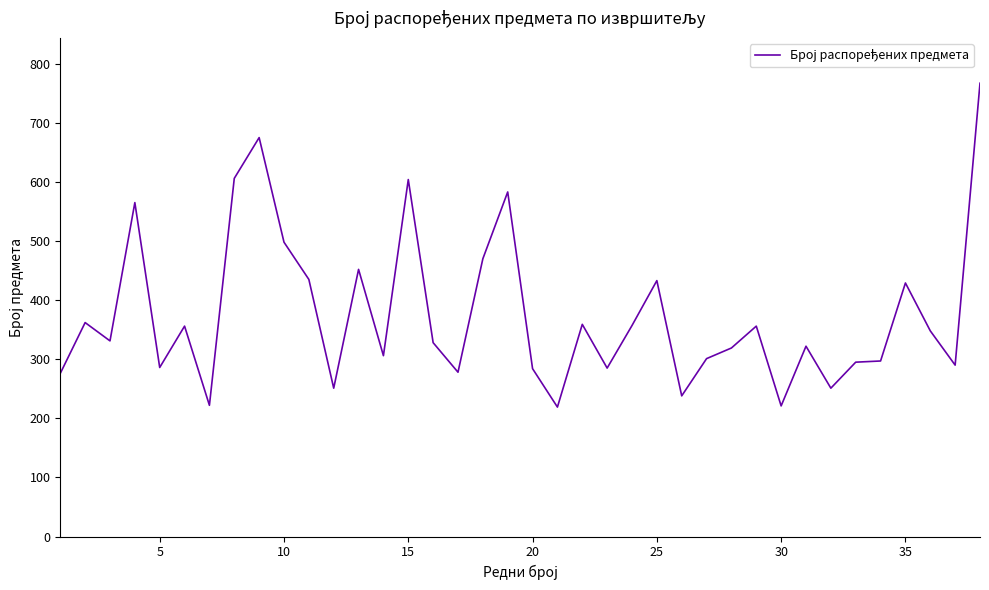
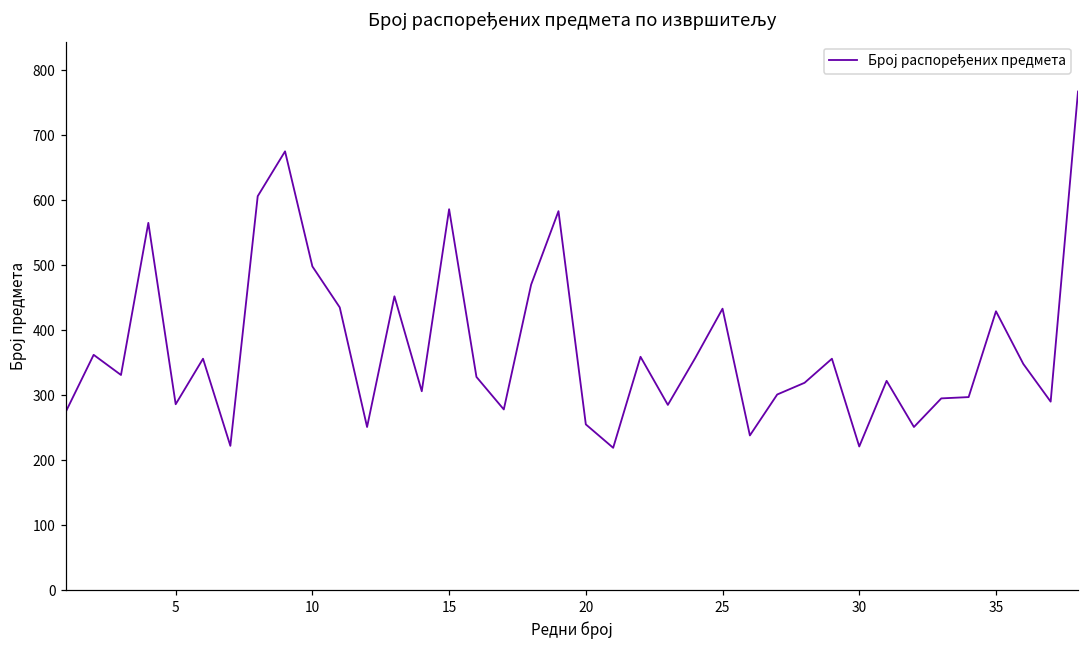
15: 600 -> 590
20: 280 -> 260
